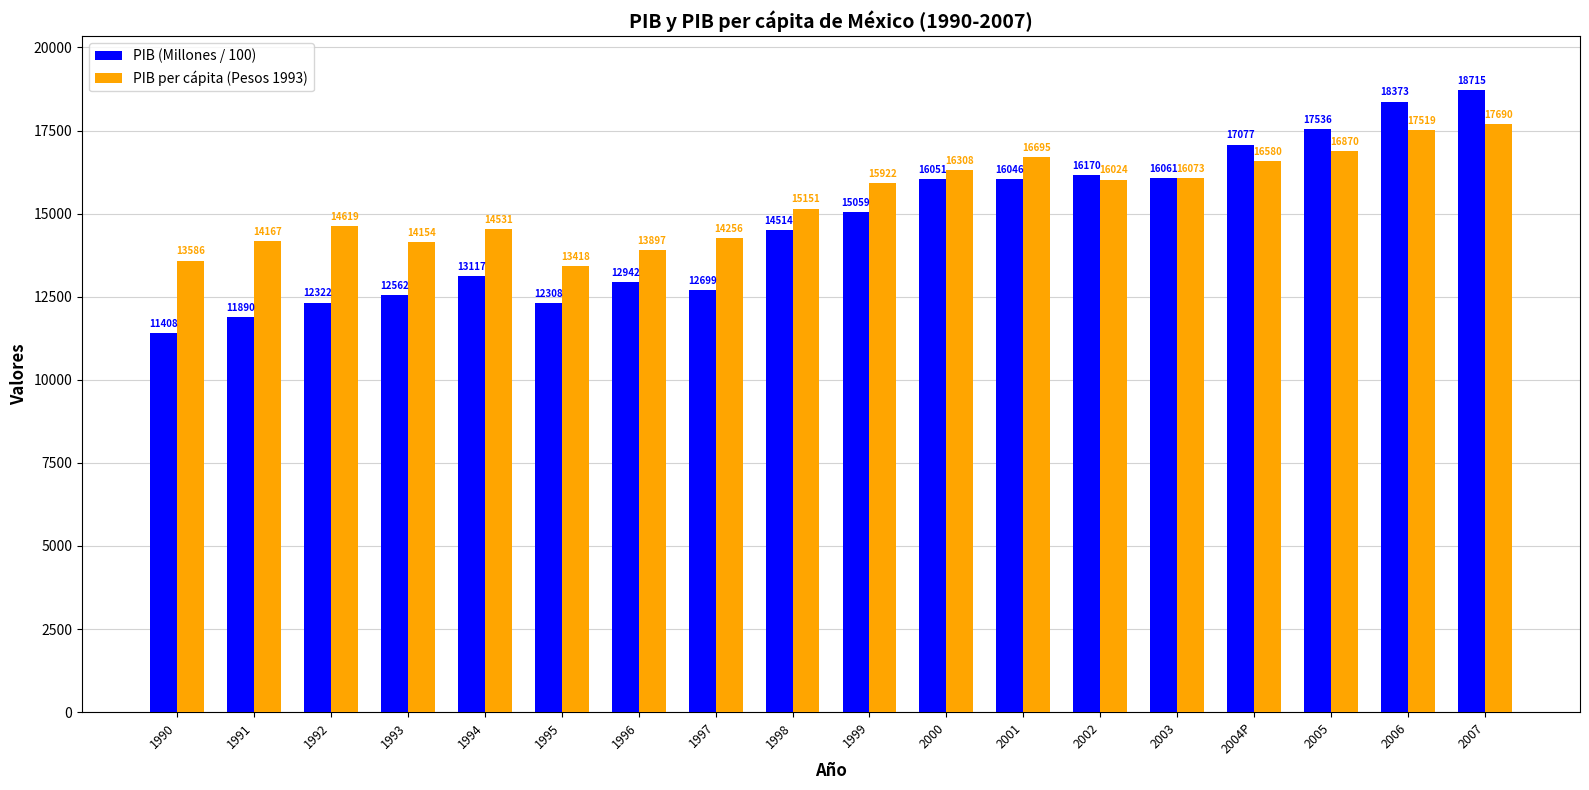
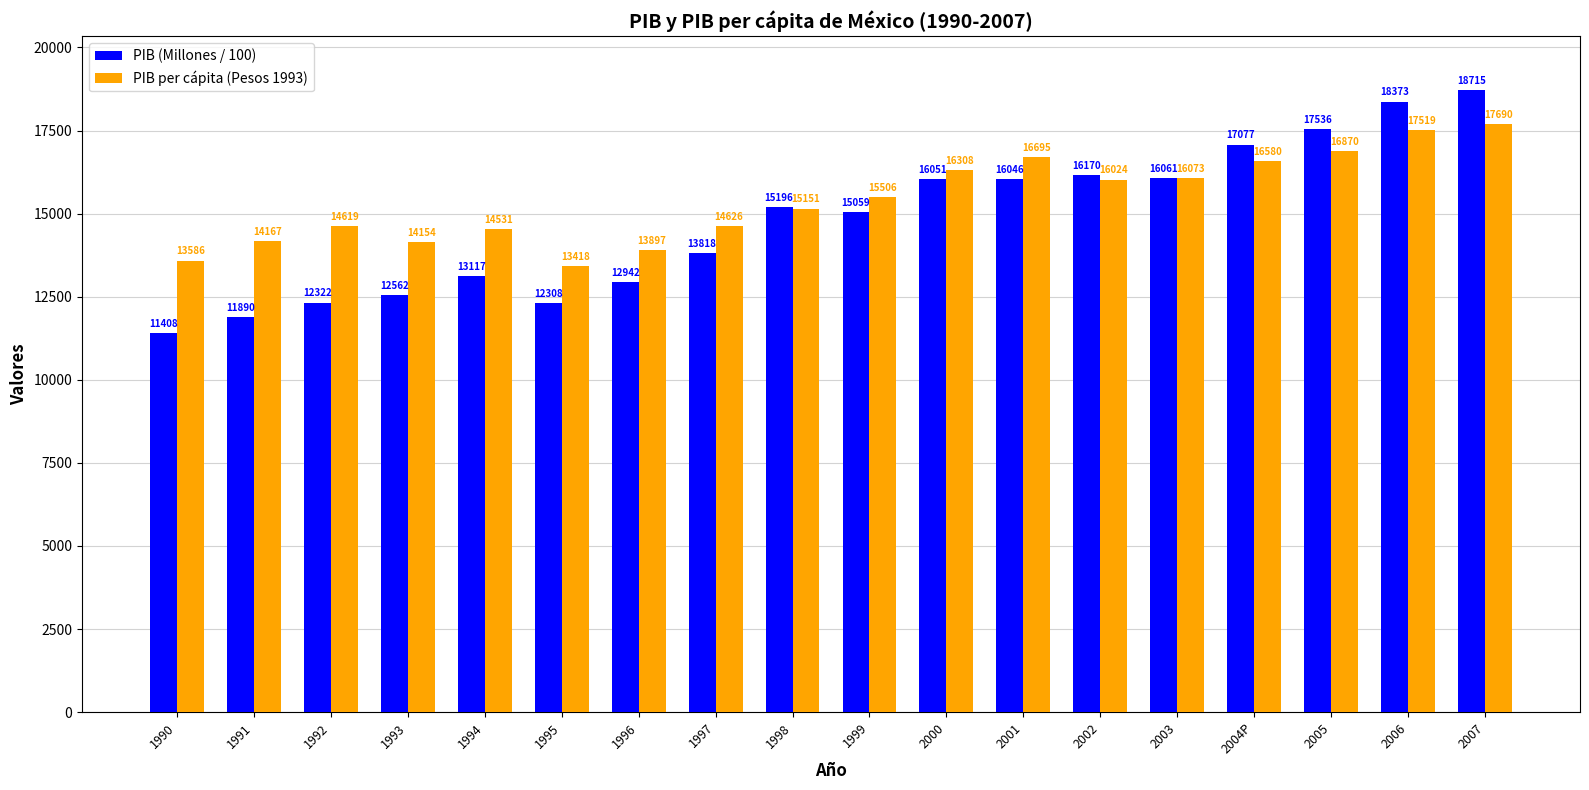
PIB (Millones / 100), 1997: 12699 -> 13818
PIB per cápita (Pesos 1993), 1997: 14256 -> 14626
PIB (Millones / 100), 1998: 14514 -> 15196
PIB per cápita (Pesos 1993), 1999: 15922 -> 15506
